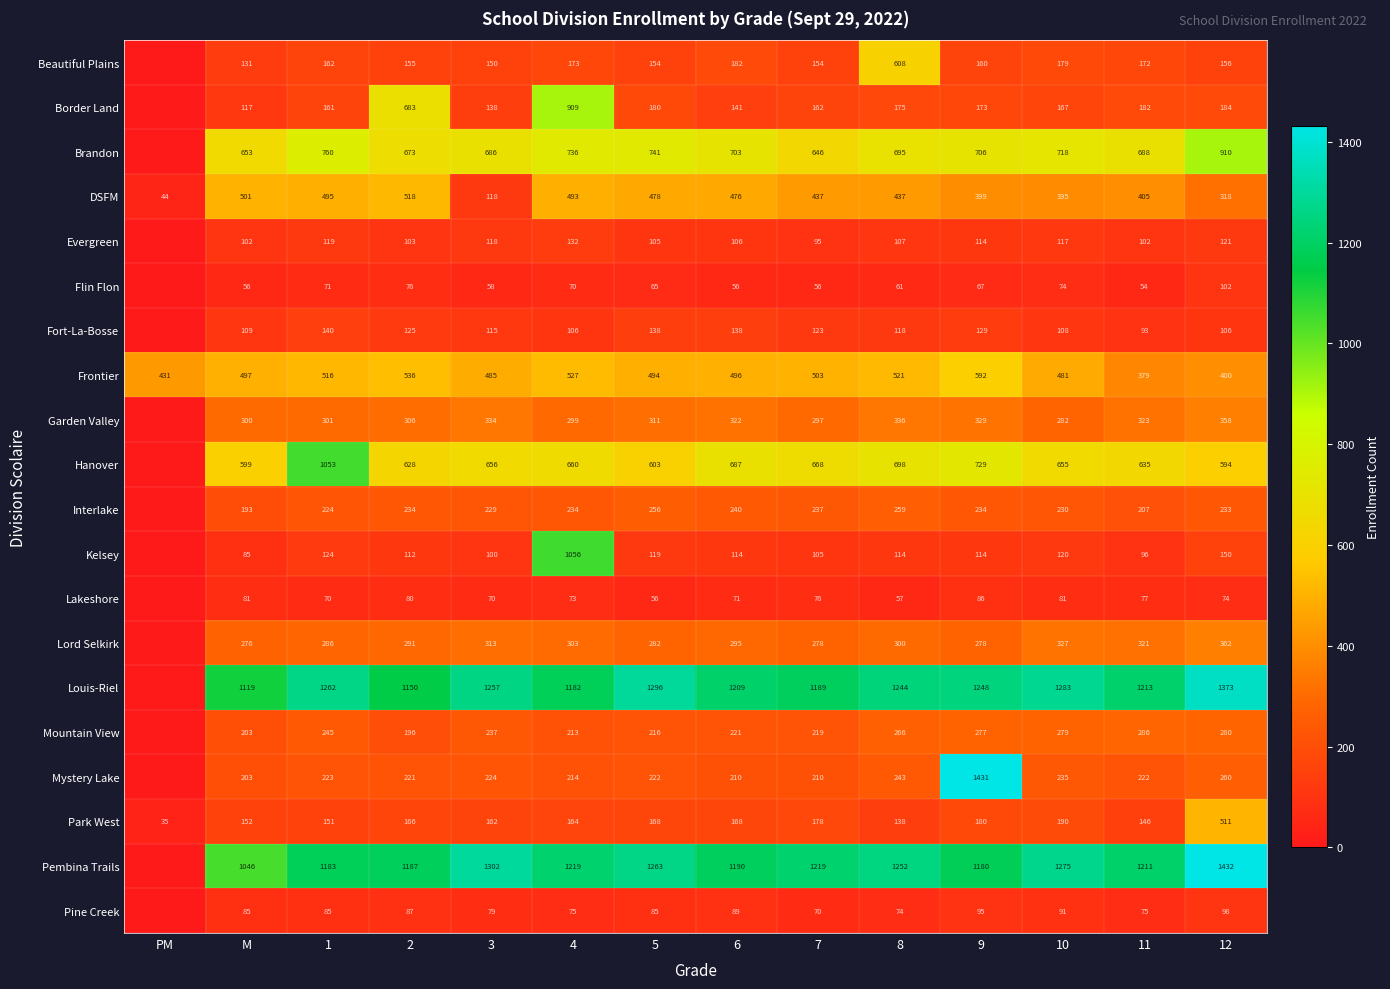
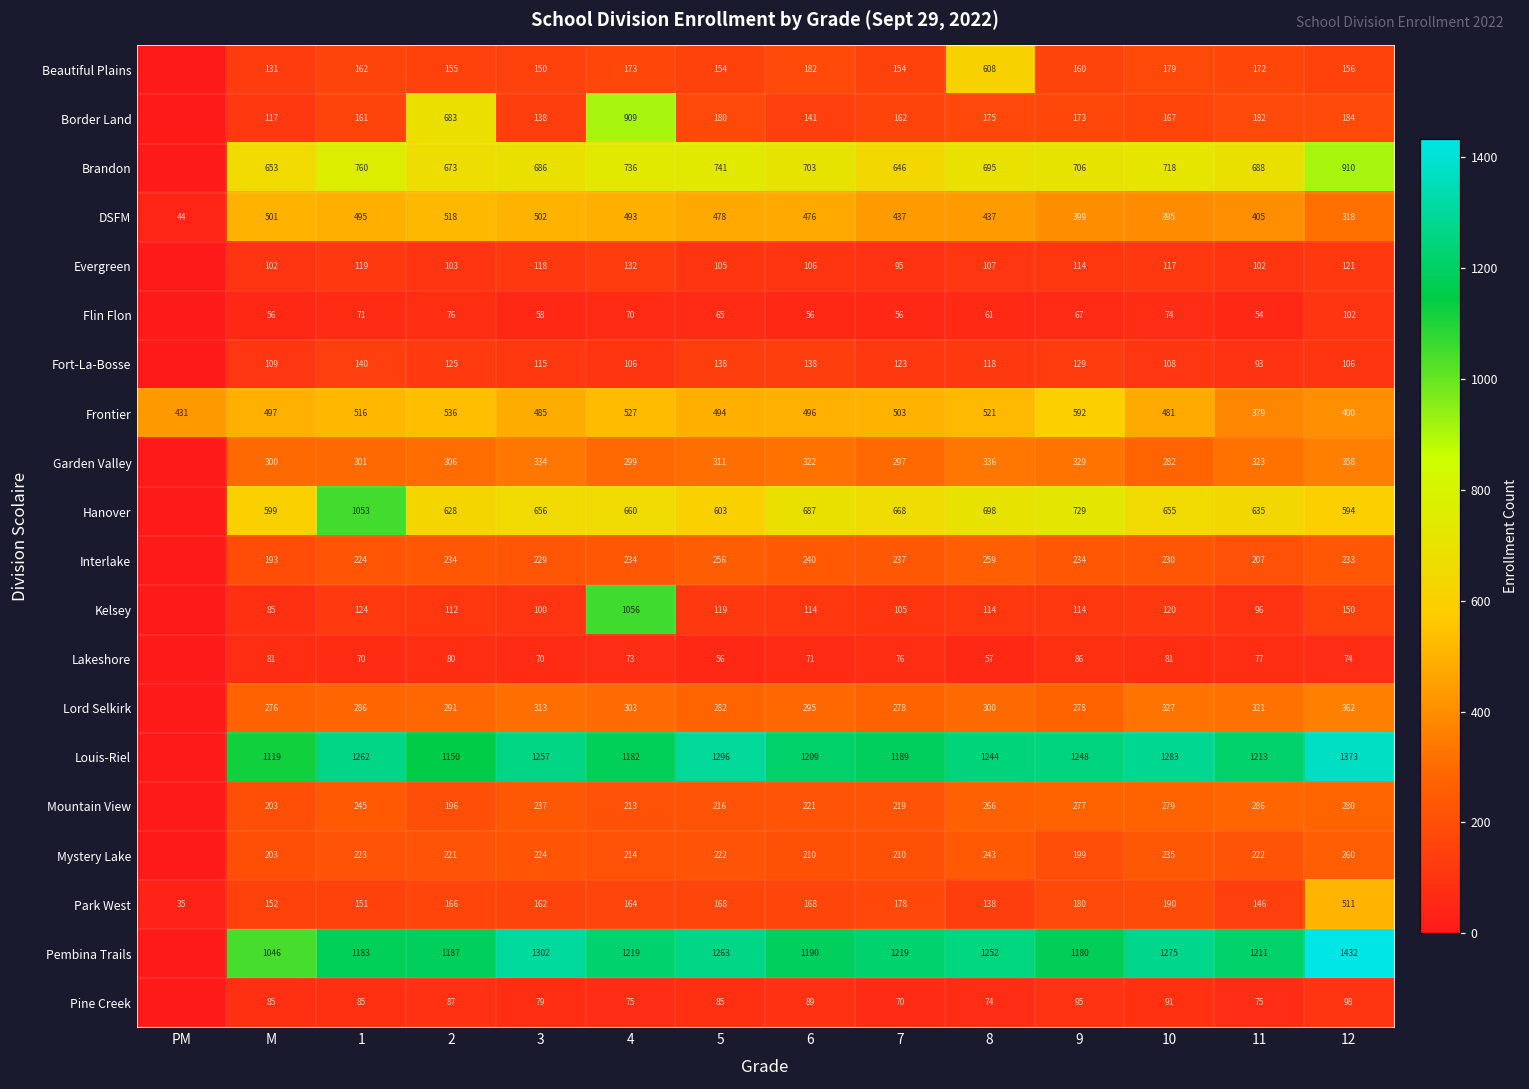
DSFM, 3: 118 -> 502
Mystery Lake, 9: 1431 -> 199
